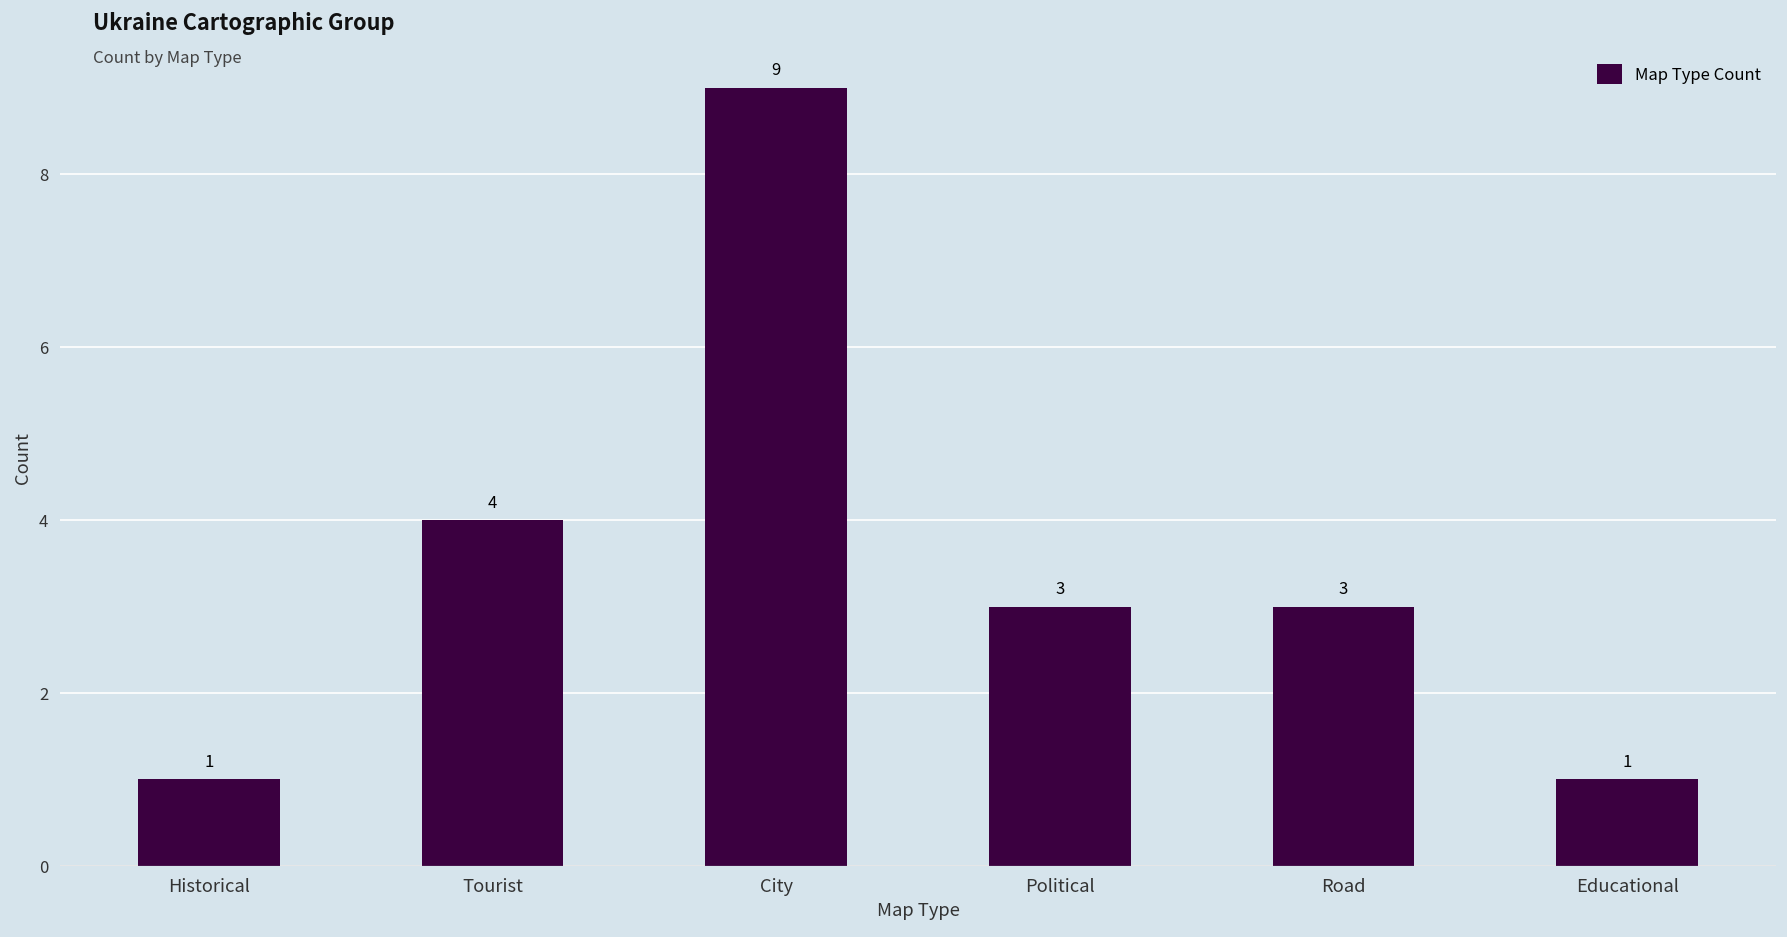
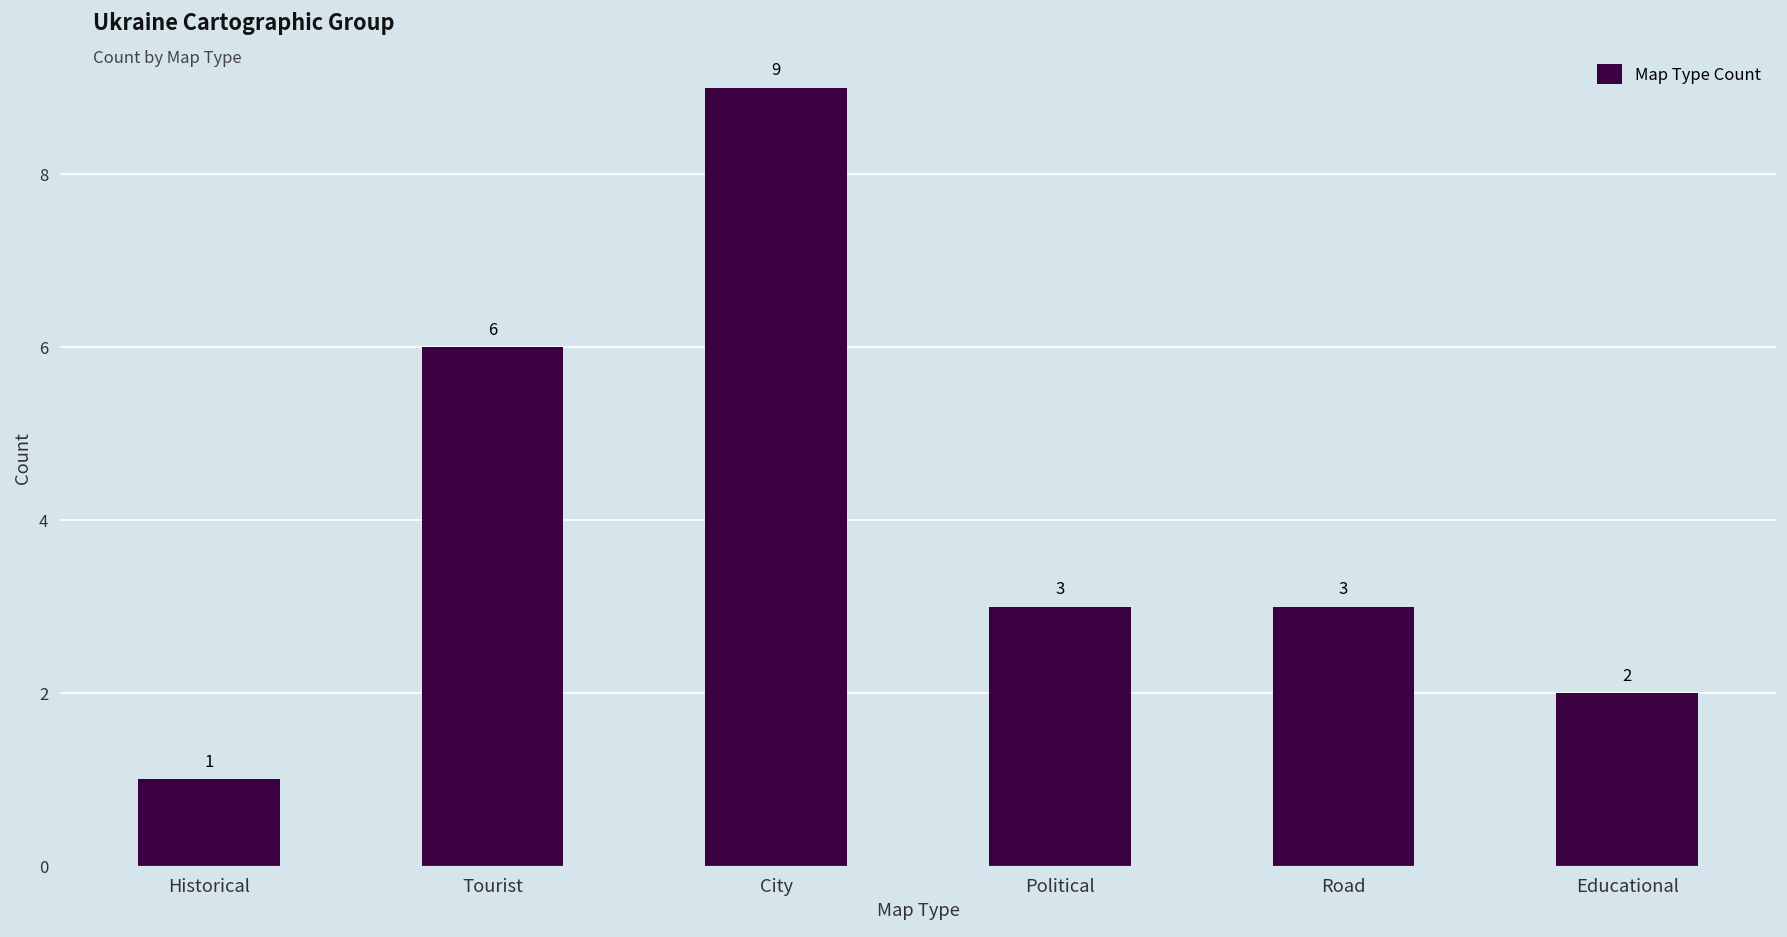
Tourist: 4 -> 6
Educational: 1 -> 2
